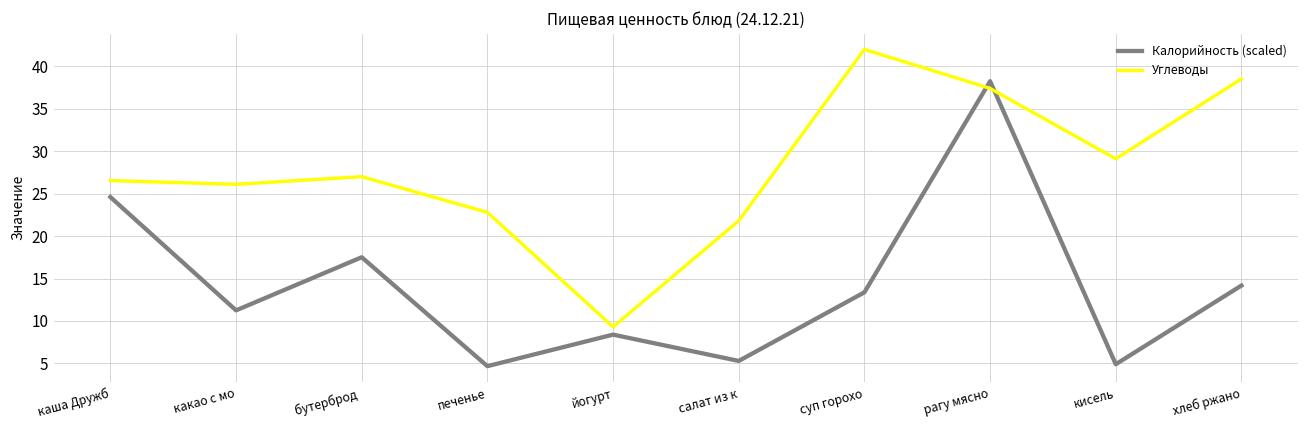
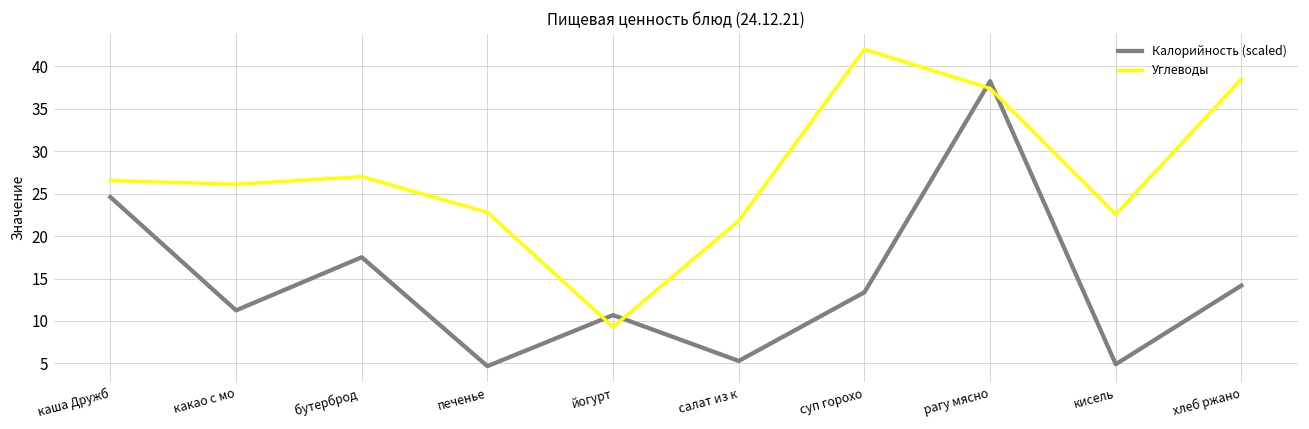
Калорийность (scaled), йогурт: 8 -> 11
Углеводы, кисель: 29 -> 23
